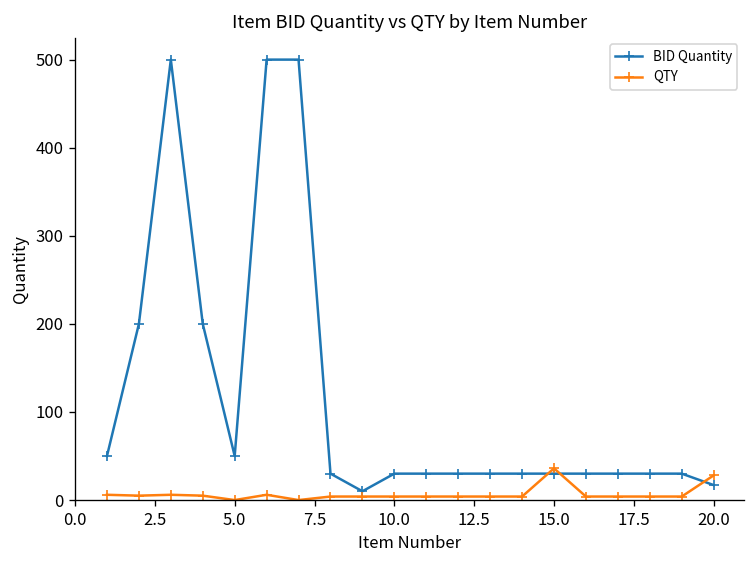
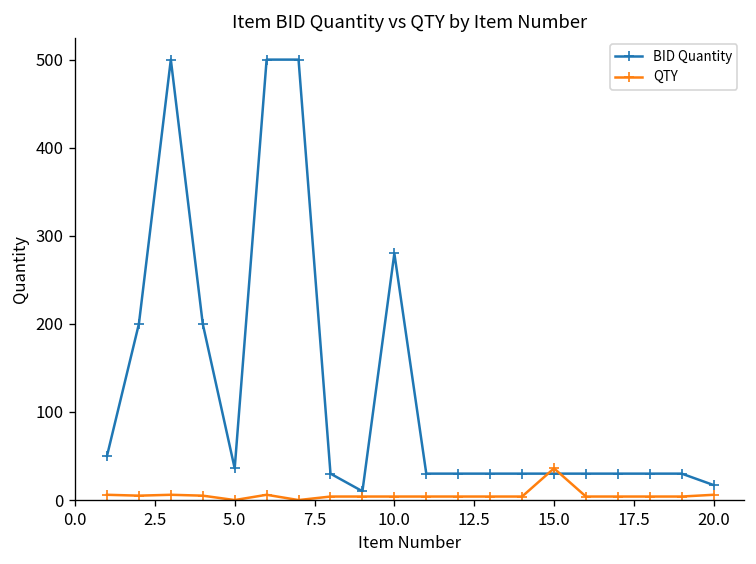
BID Quantity, 5.0: 50 -> 40
BID Quantity, 10.0: 30 -> 280
QTY, 20.0: 30 -> 10
